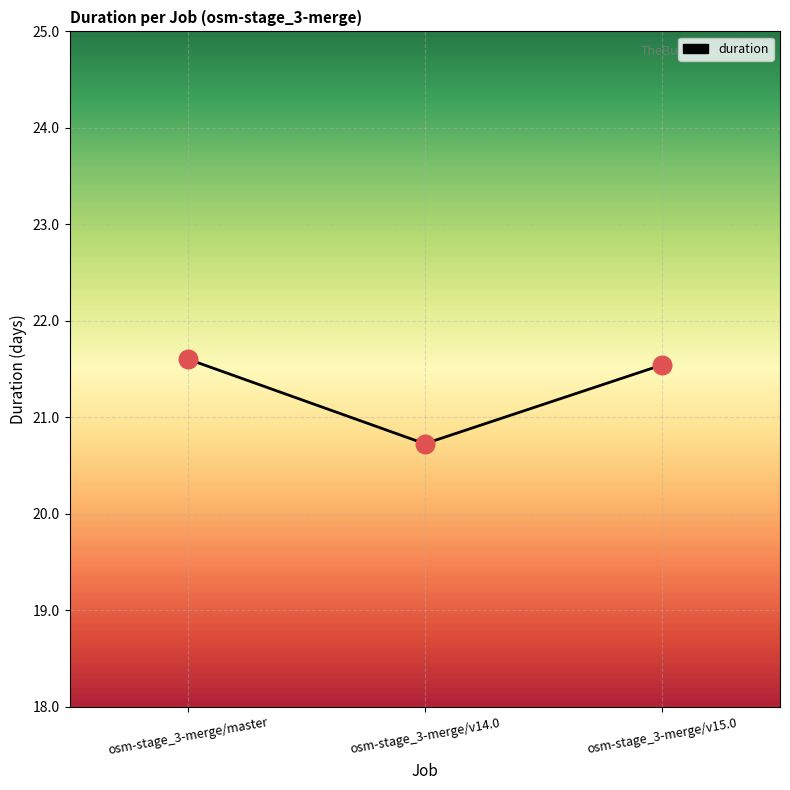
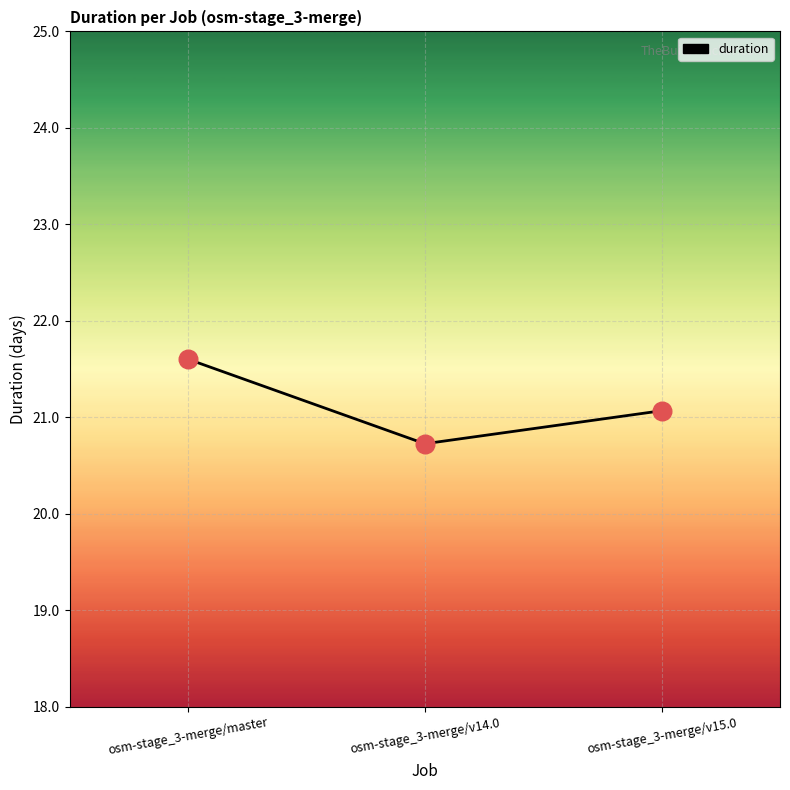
osm-stage_3-merge/v15.0: 21.5 -> 21.1
